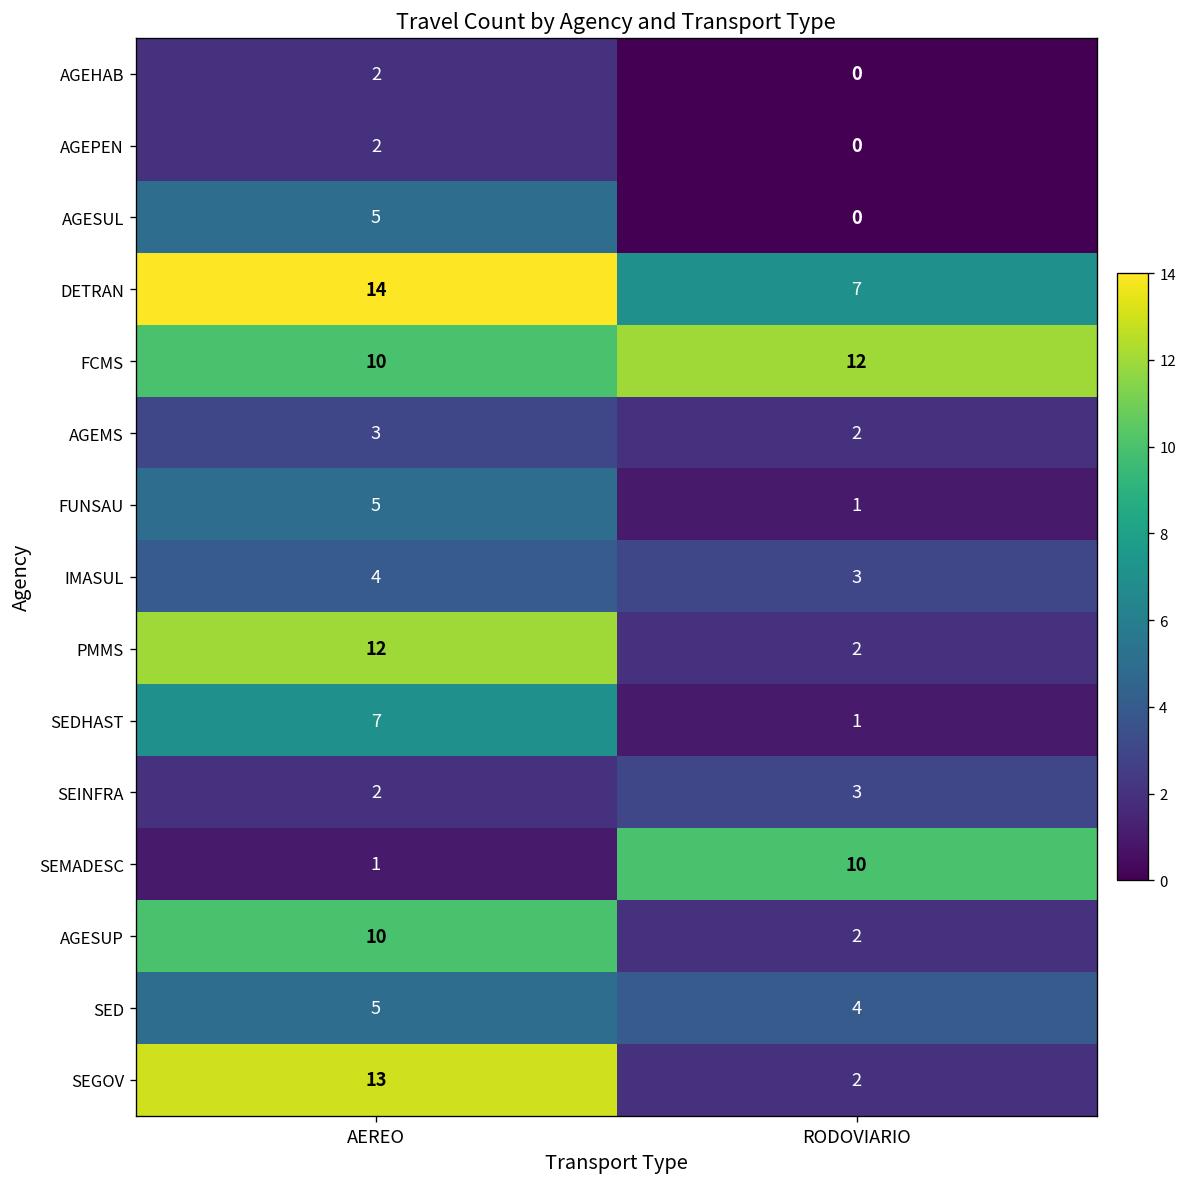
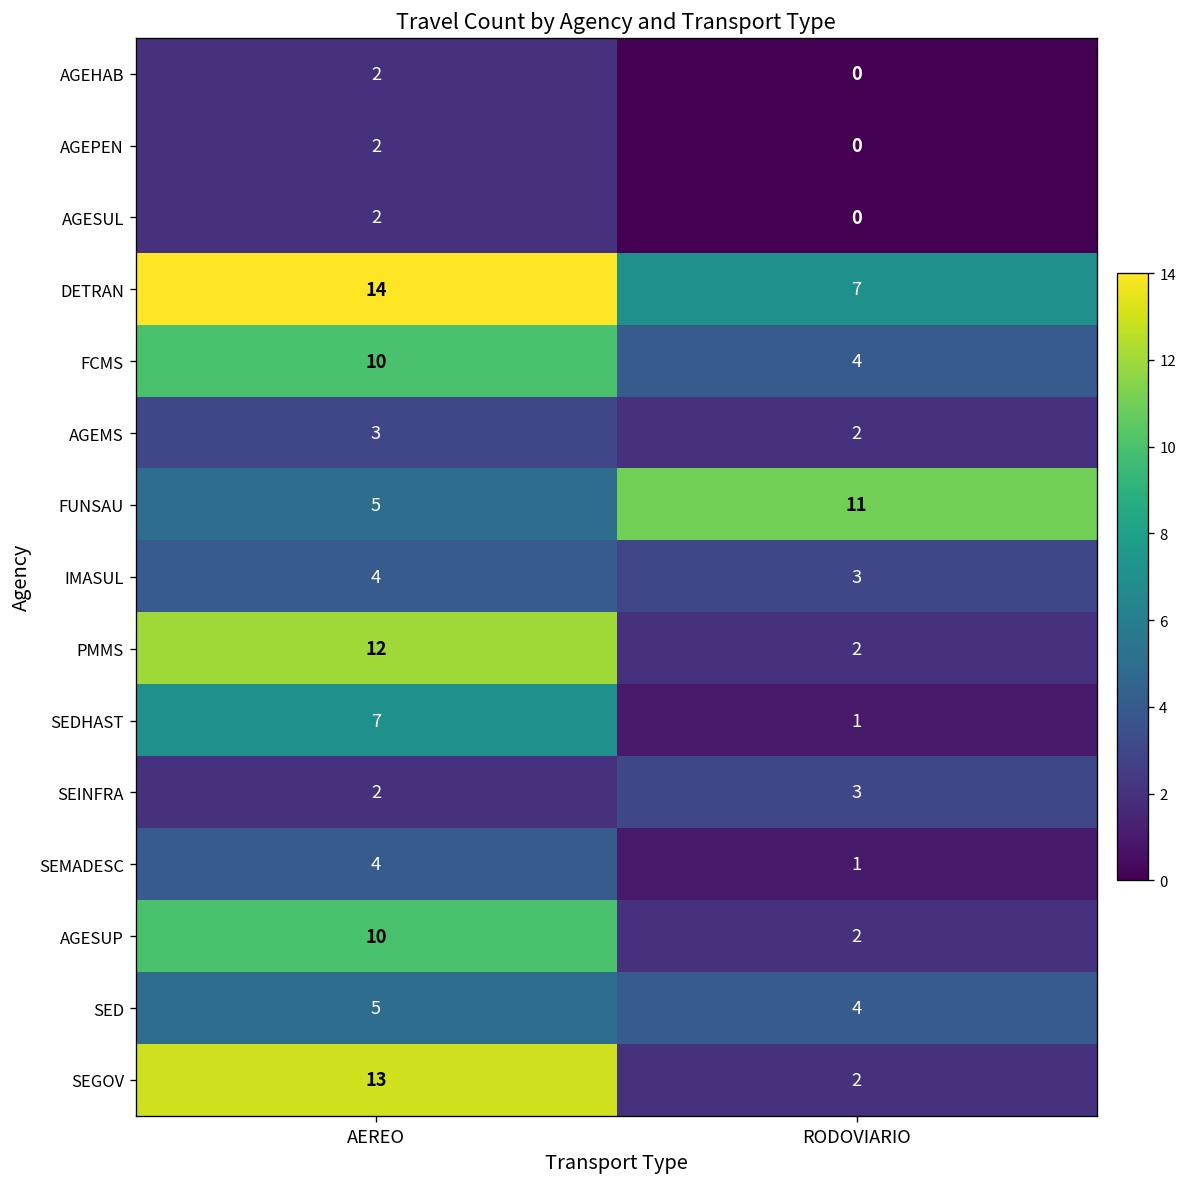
AGESUL, AEREO: 5 -> 2
FCMS, RODOVIARIO: 12 -> 4
FUNSAU, RODOVIARIO: 1 -> 11
SEMADESC, AEREO: 1 -> 4
SEMADESC, RODOVIARIO: 10 -> 1
